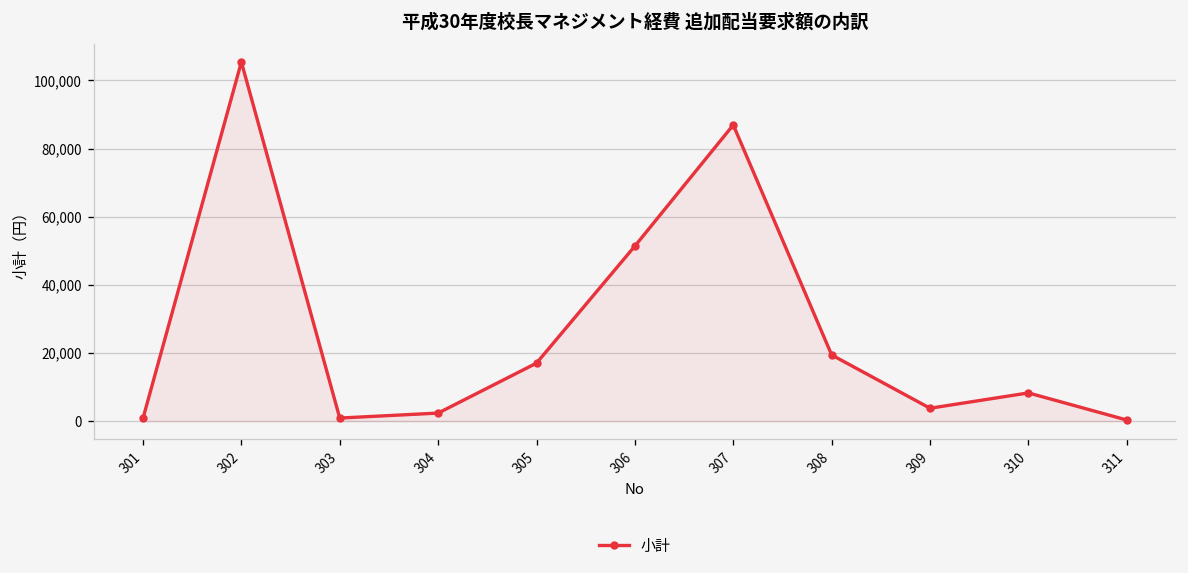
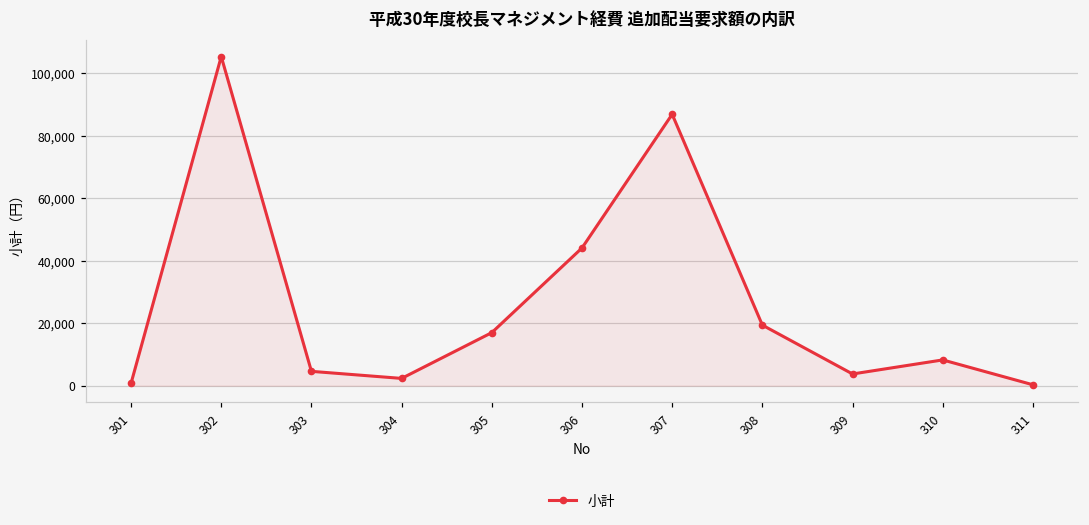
303: 1,000 -> 5,000
306: 51,000 -> 44,000
